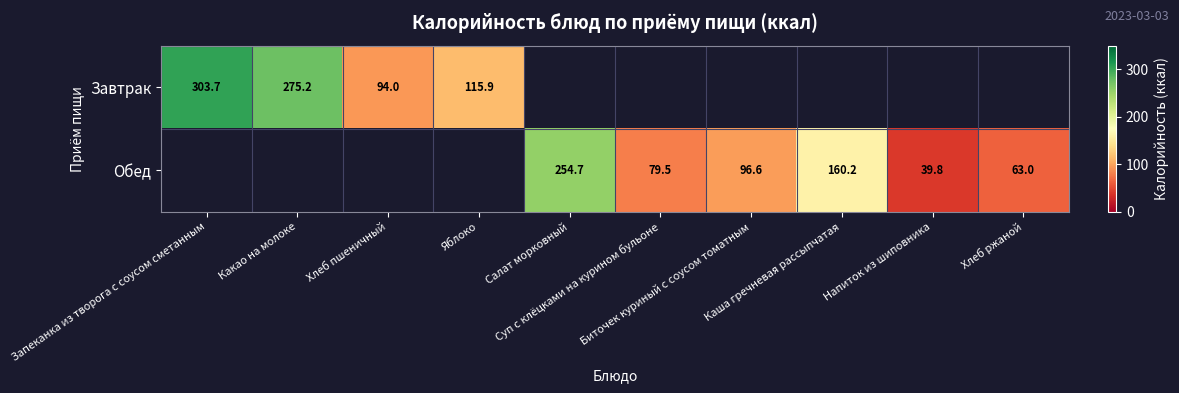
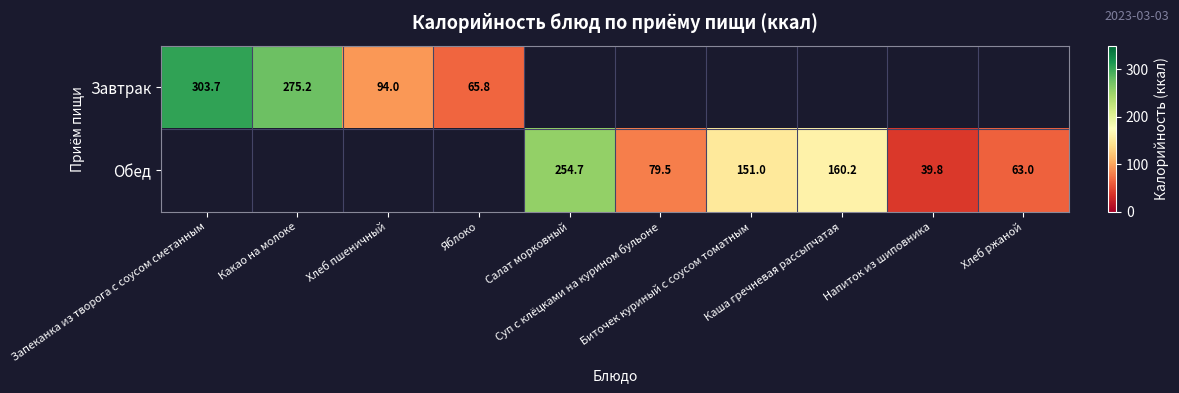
Завтрак, Яблоко: 115.9 -> 65.8
Обед, Биточек куриный с соусом томатным: 96.6 -> 151.0
